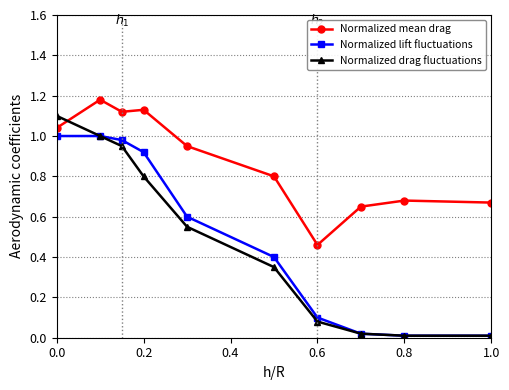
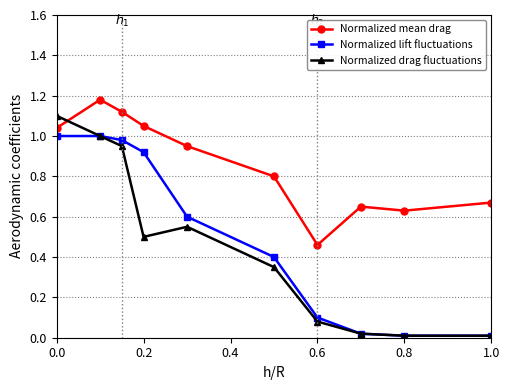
Normalized mean drag, 0.2: 1.13 -> 1.05
Normalized drag fluctuations, 0.2: 0.8 -> 0.5
Normalized mean drag, 0.8: 0.68 -> 0.63
